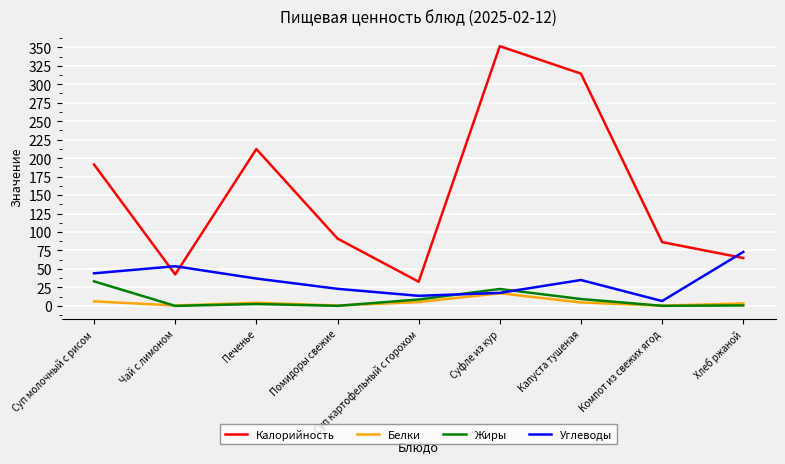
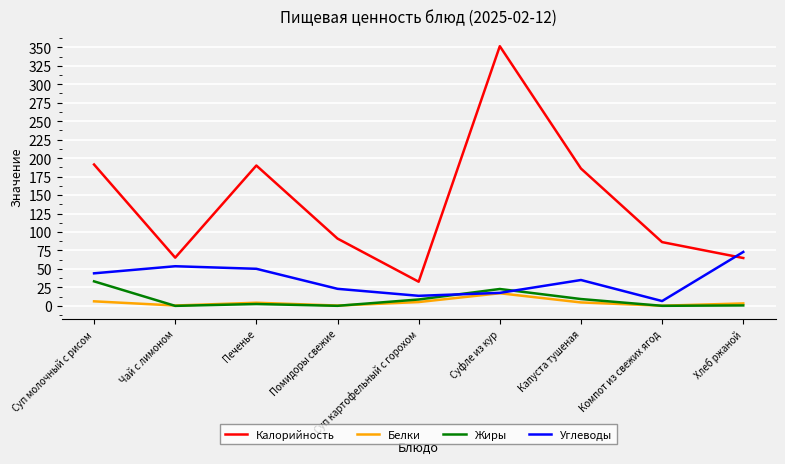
Калорийность, Чай с лимоном: 40 -> 70
Калорийность, Печенье: 210 -> 190
Углеводы, Печенье: 40 -> 50
Калорийность, Капуста тушеная: 310 -> 190
